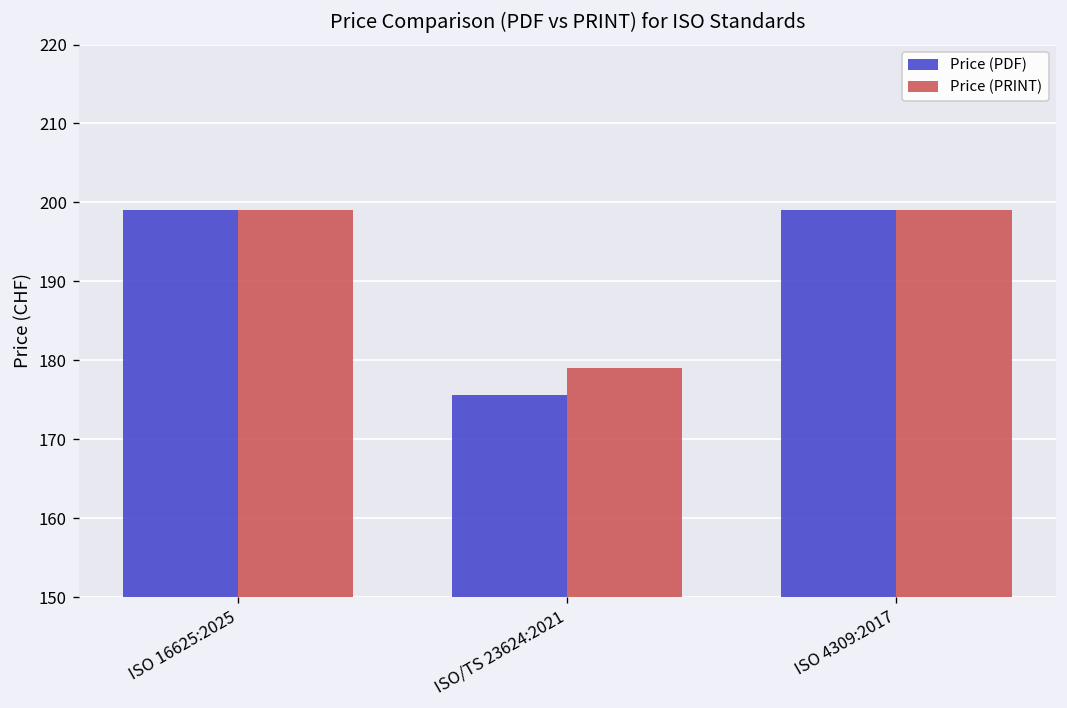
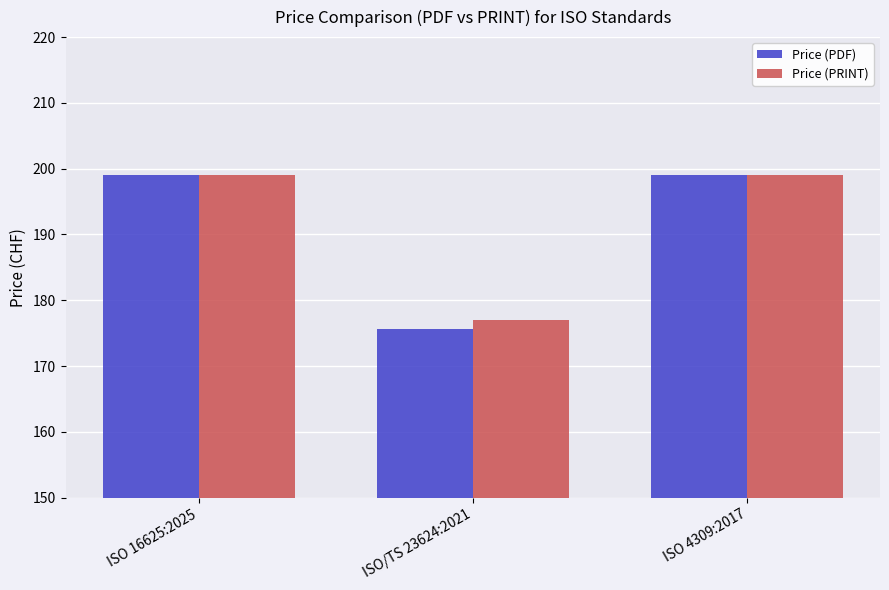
Price (PRINT), ISO/TS 23624:2021: 179 -> 177
